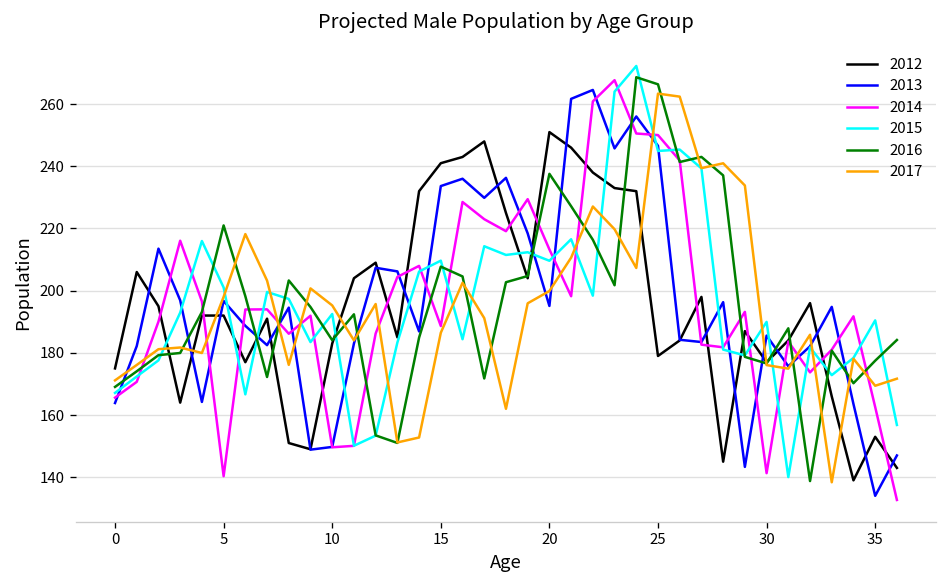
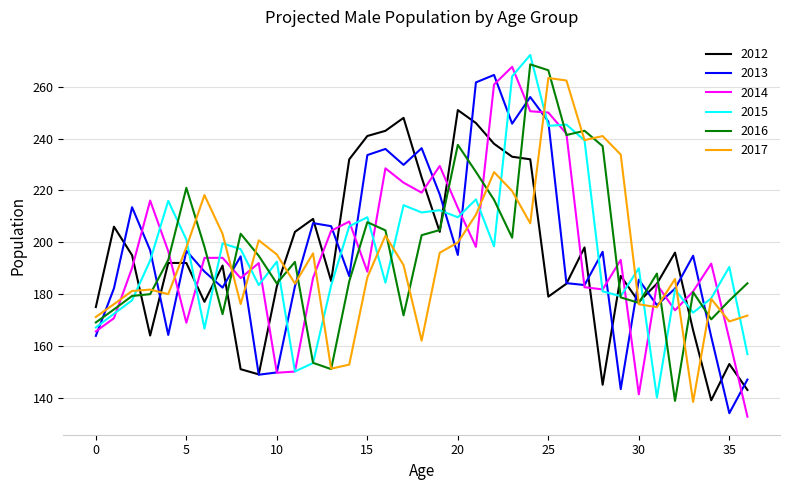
2014, 5: 140 -> 169
